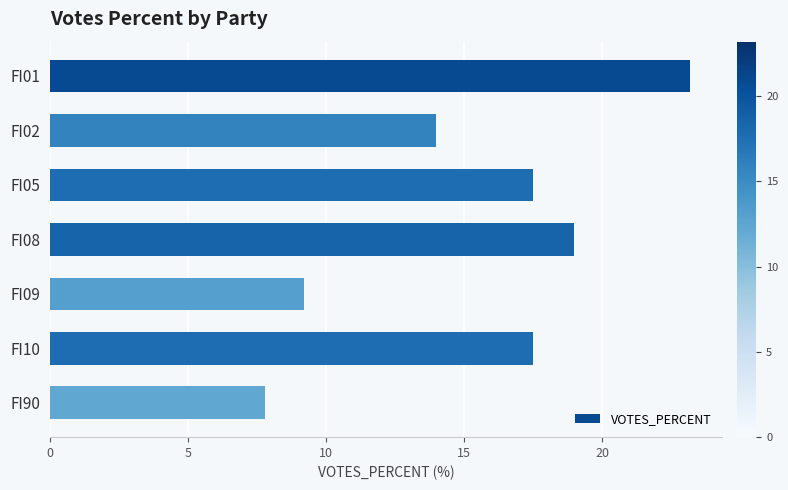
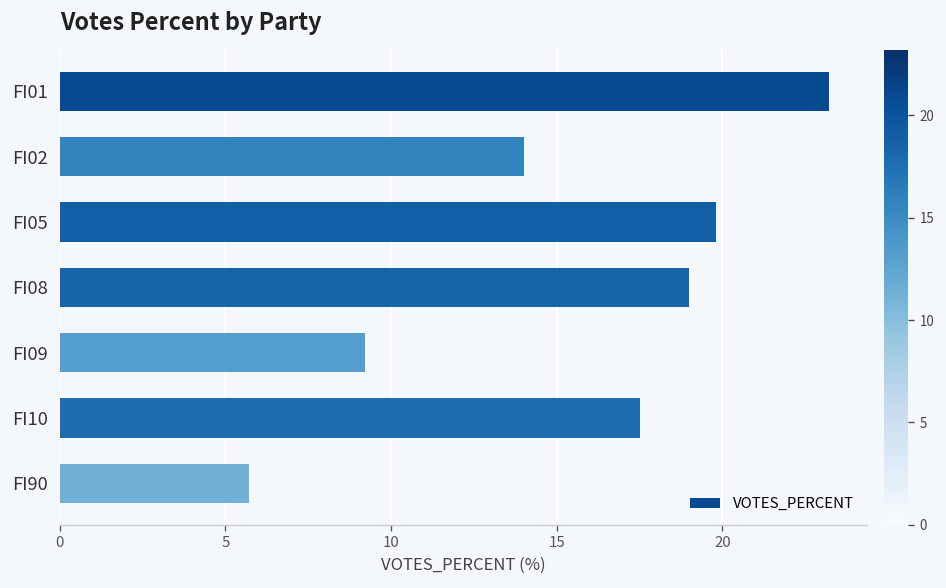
FI05: 17.5 -> 19.8
FI90: 7.8 -> 5.7
